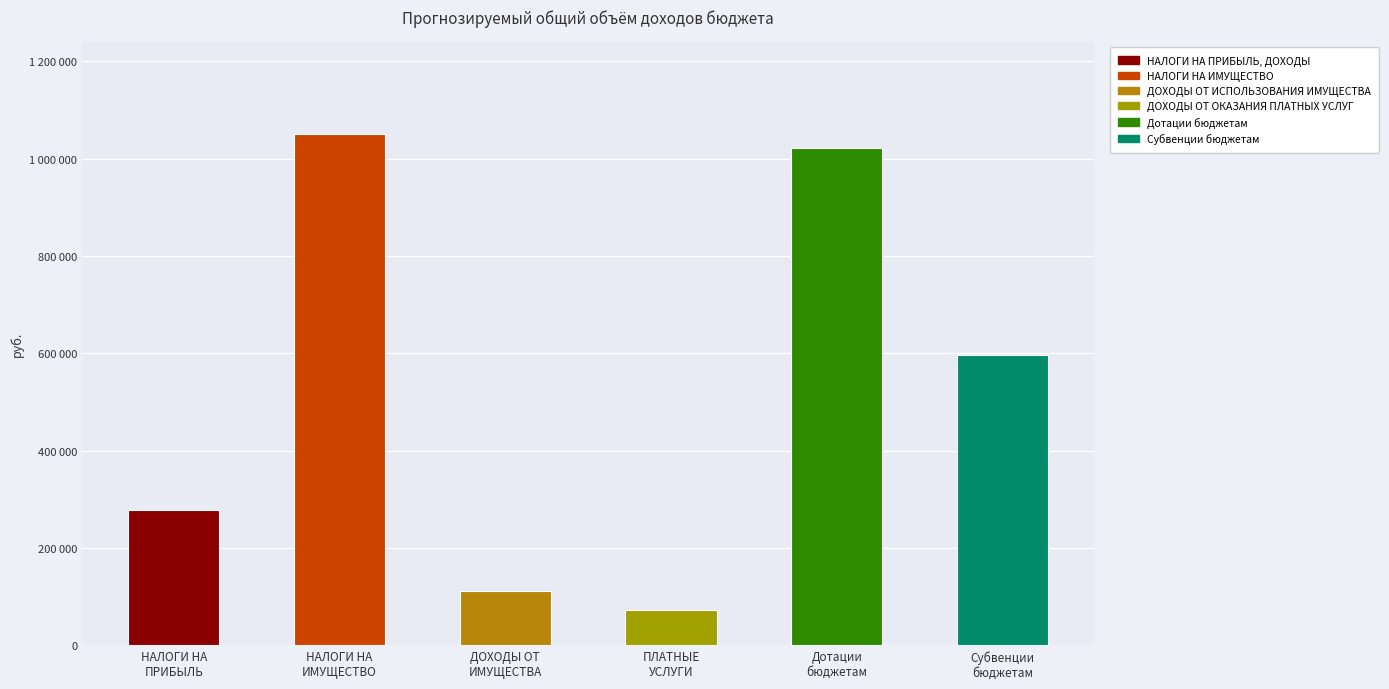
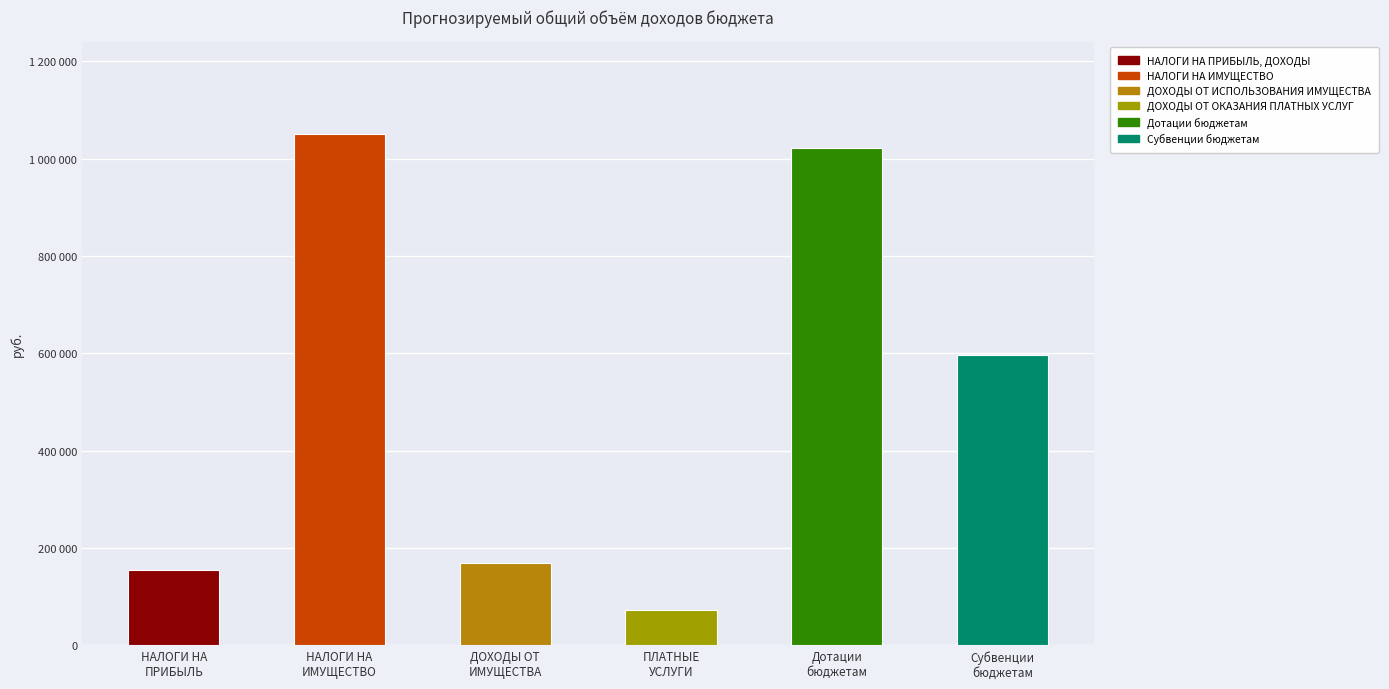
НАЛОГИ НА ПРИБЫЛЬ: 280000 -> 160000
ДОХОДЫ ОТ ИМУЩЕСТВА: 110000 -> 170000
